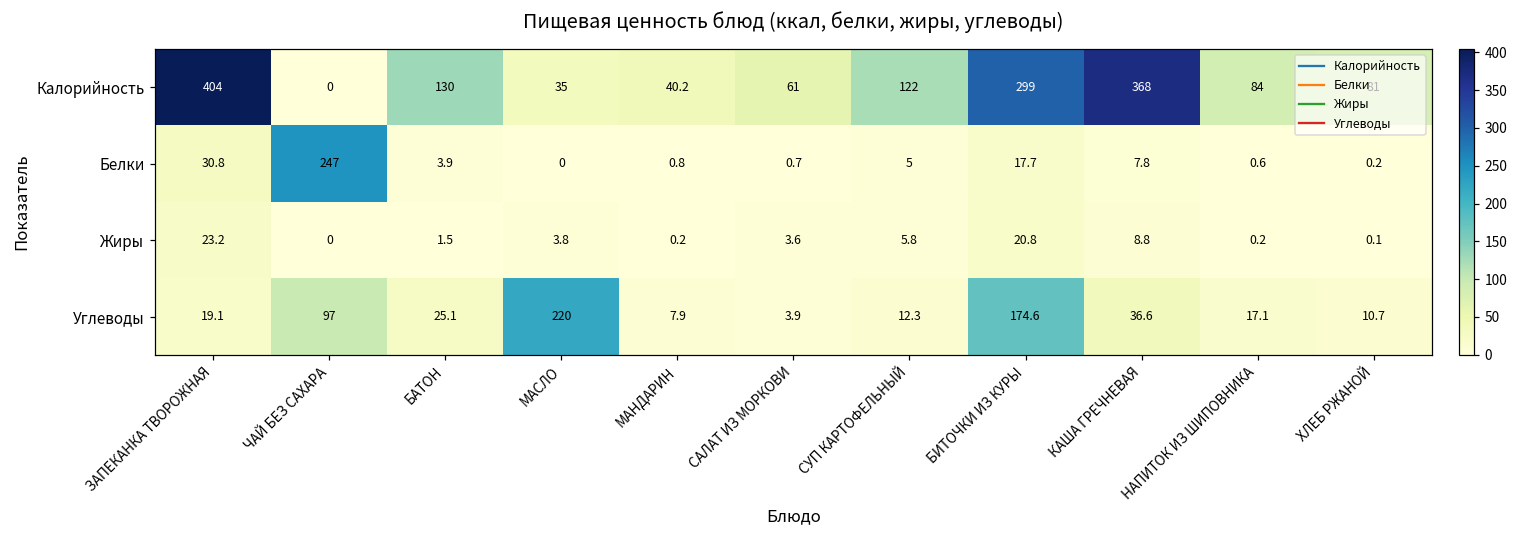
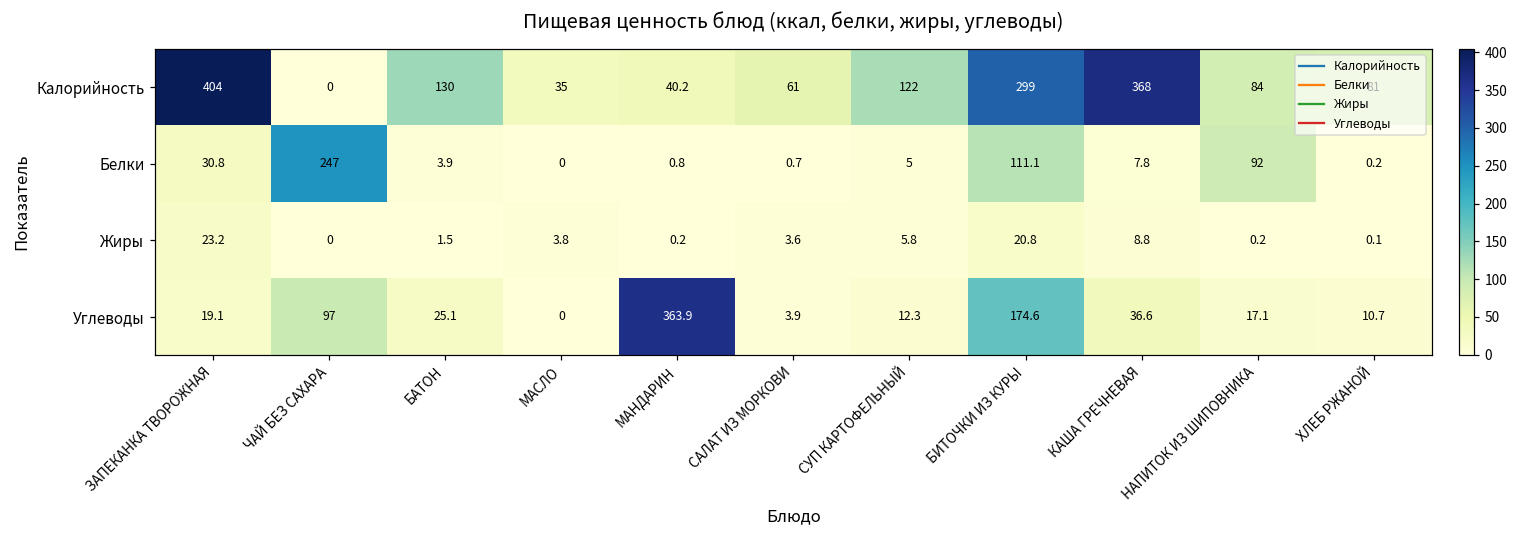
Белки, БИТОЧКИ ИЗ КУРЫ: 17.7 -> 111.1
Белки, НАПИТОК ИЗ ШИПОВНИКА: 0.6 -> 92
Углеводы, МАСЛО: 220 -> 0
Углеводы, МАНДАРИН: 7.9 -> 363.9
